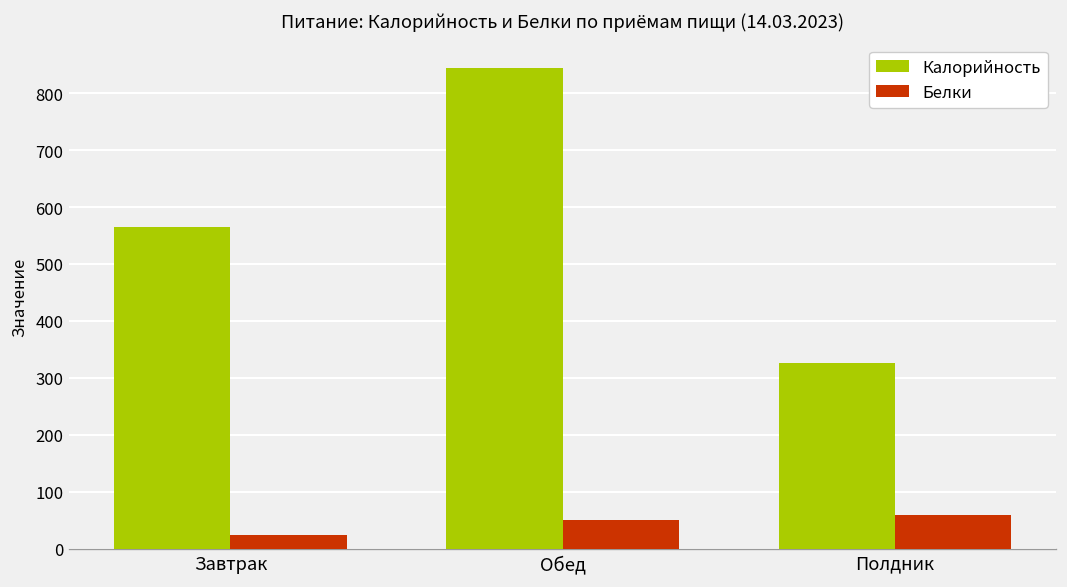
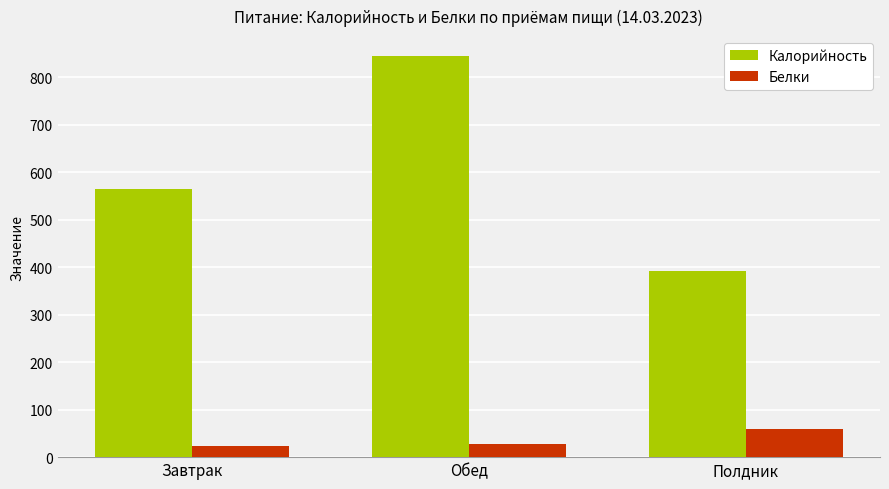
Белки, Обед: 50 -> 30
Калорийность, Полдник: 330 -> 390
